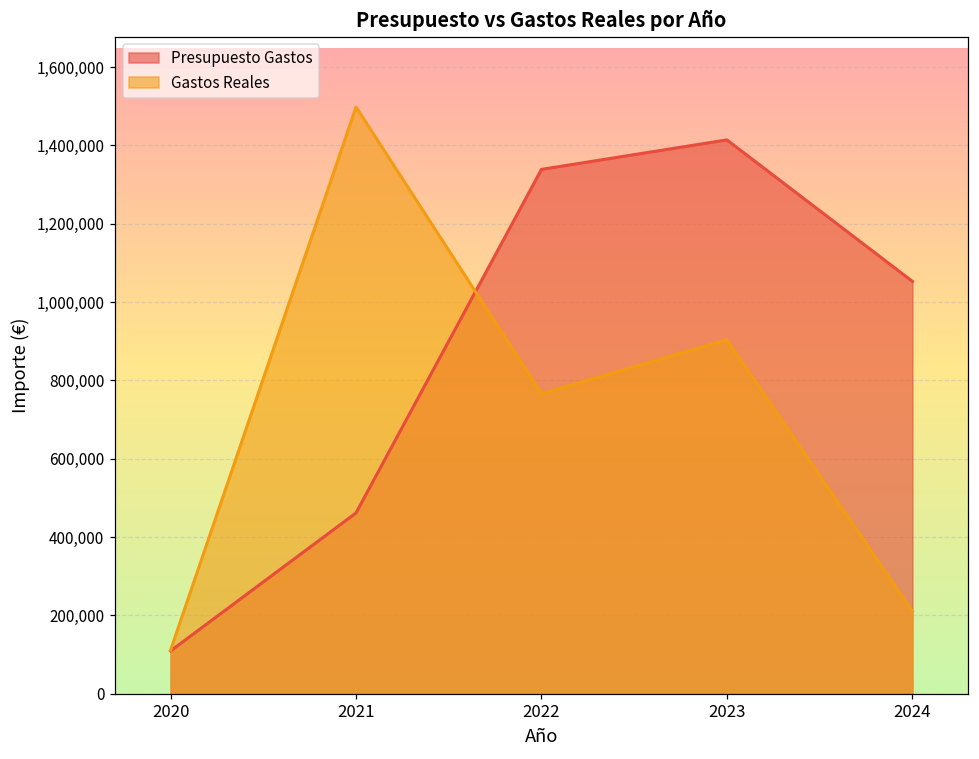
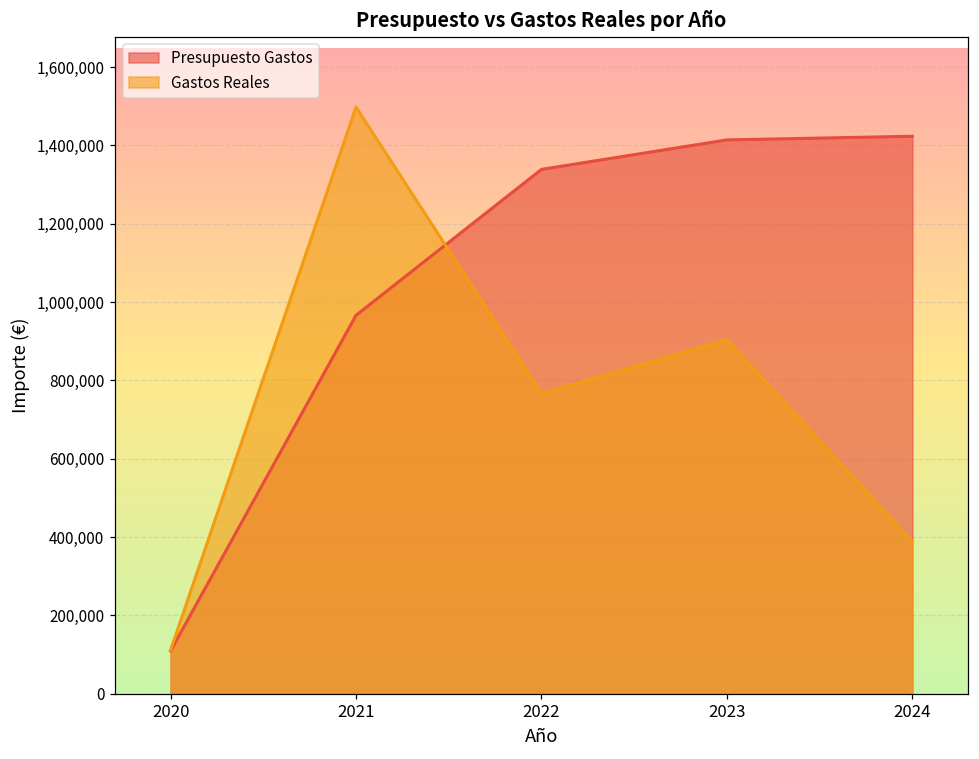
Presupuesto Gastos, 2021: 460,000 -> 970,000
Presupuesto Gastos, 2024: 1,050,000 -> 1,420,000
Gastos Reales, 2024: 210,000 -> 390,000
